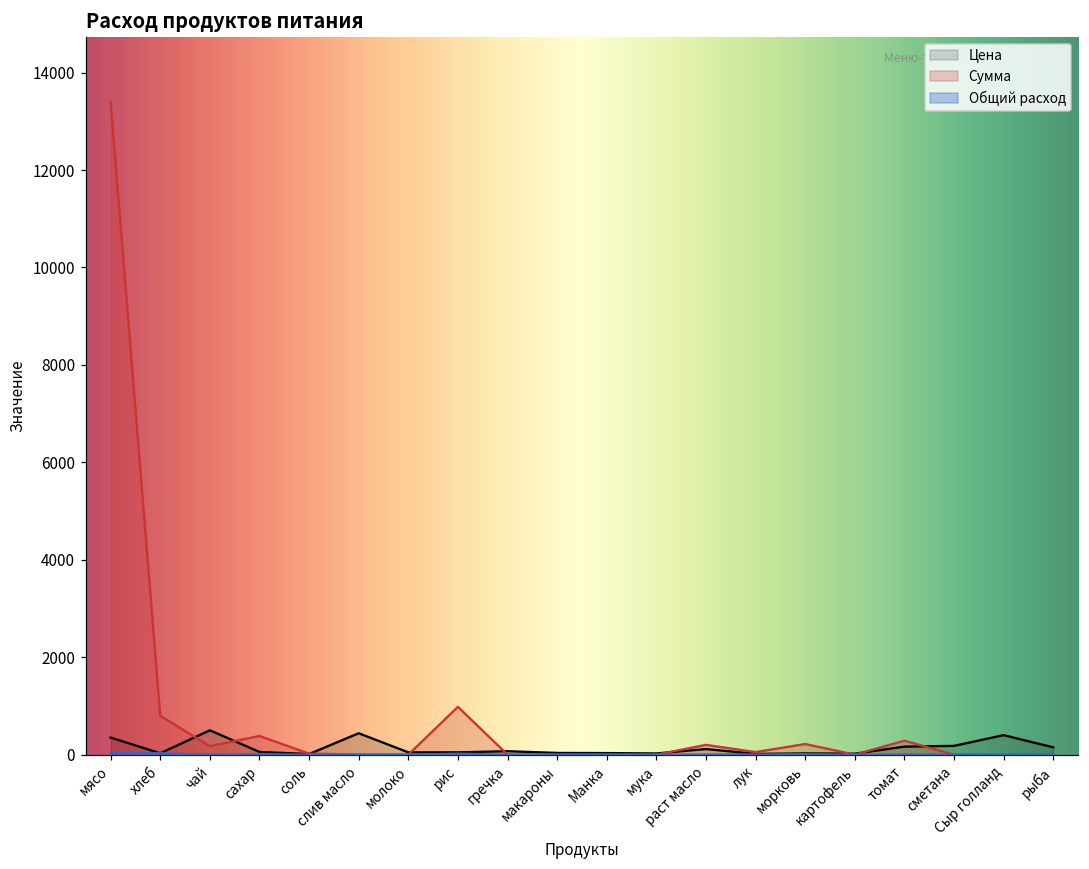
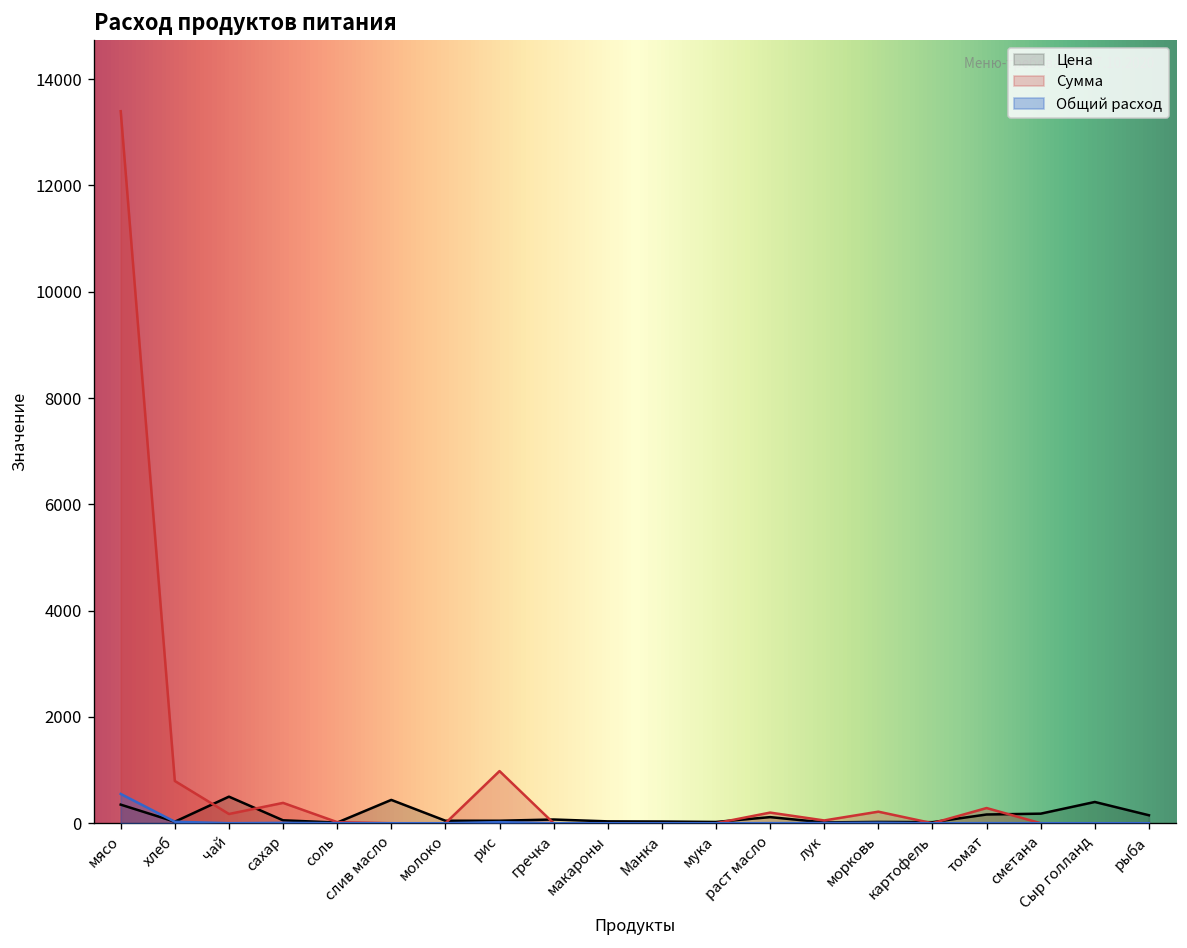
Общий расход, мясо: 0 -> 600
